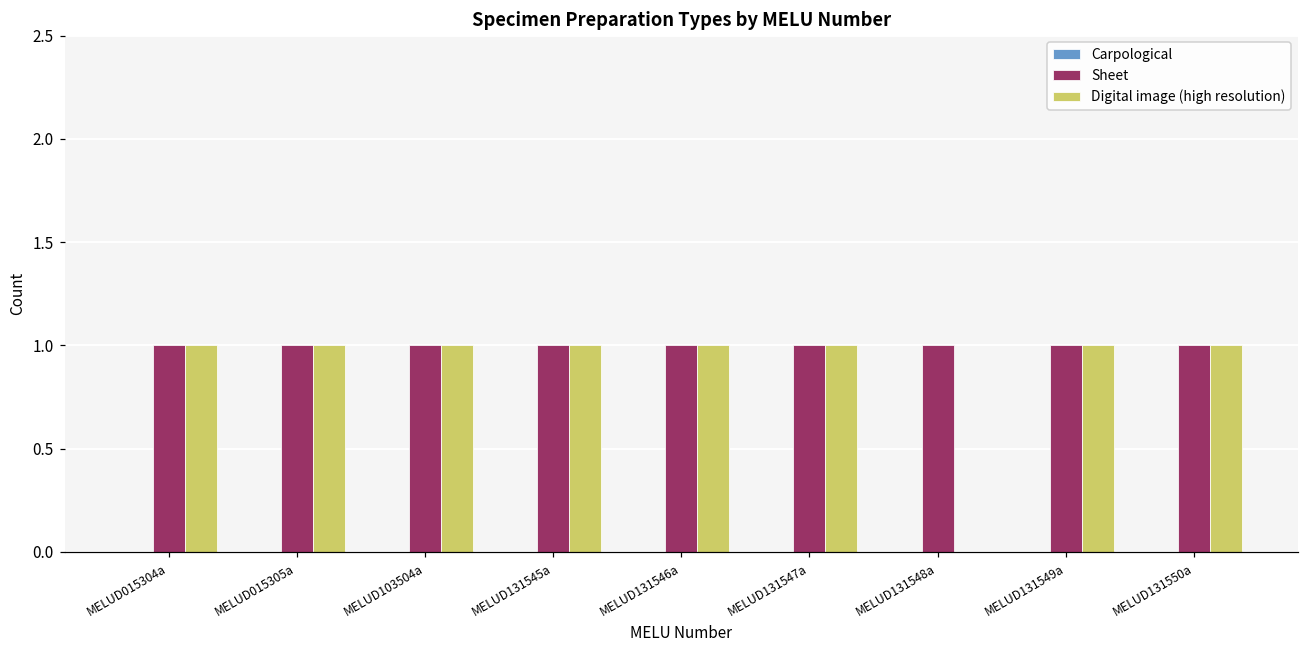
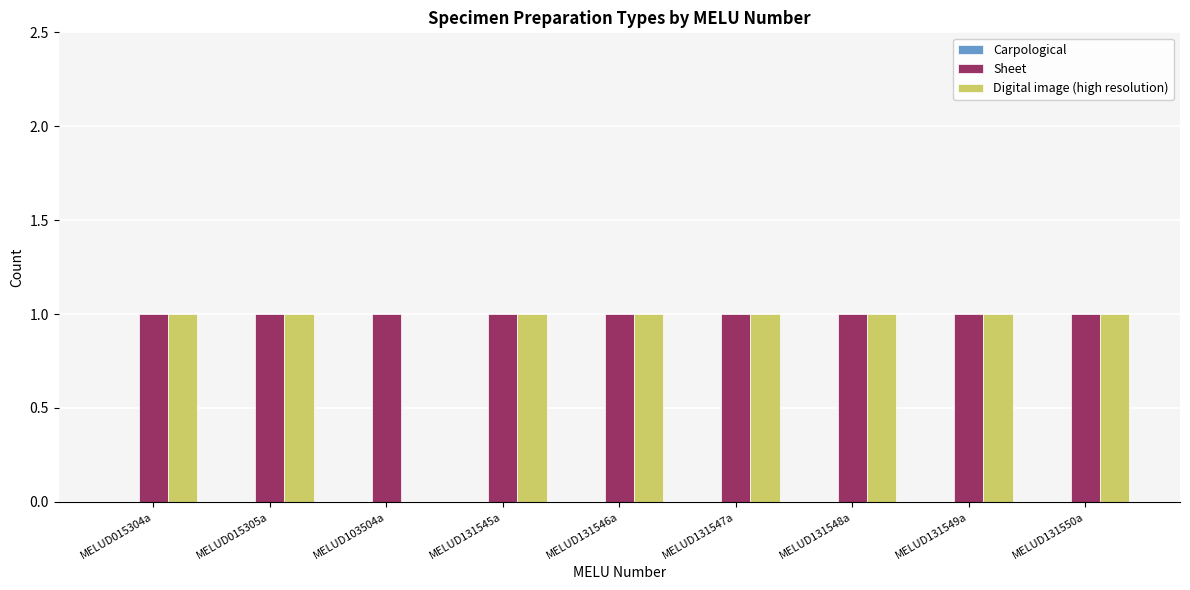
Digital image (high resolution), MELUD103504a: 1 -> 0
Digital image (high resolution), MELUD131548a: 0 -> 1
